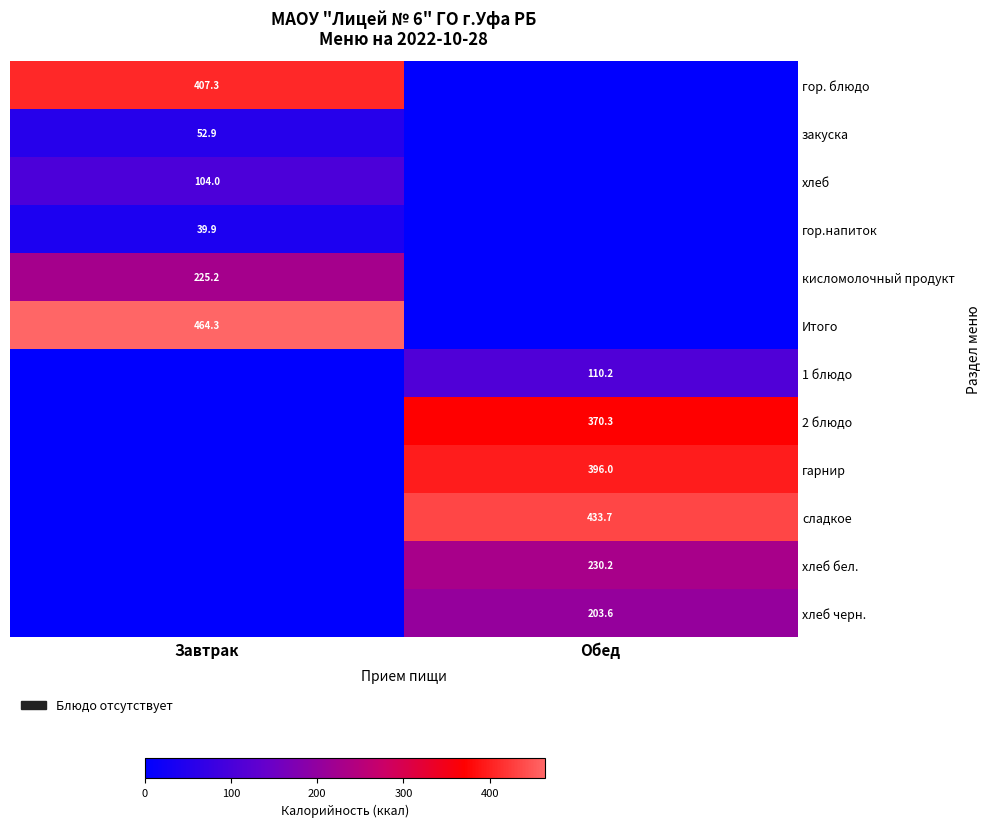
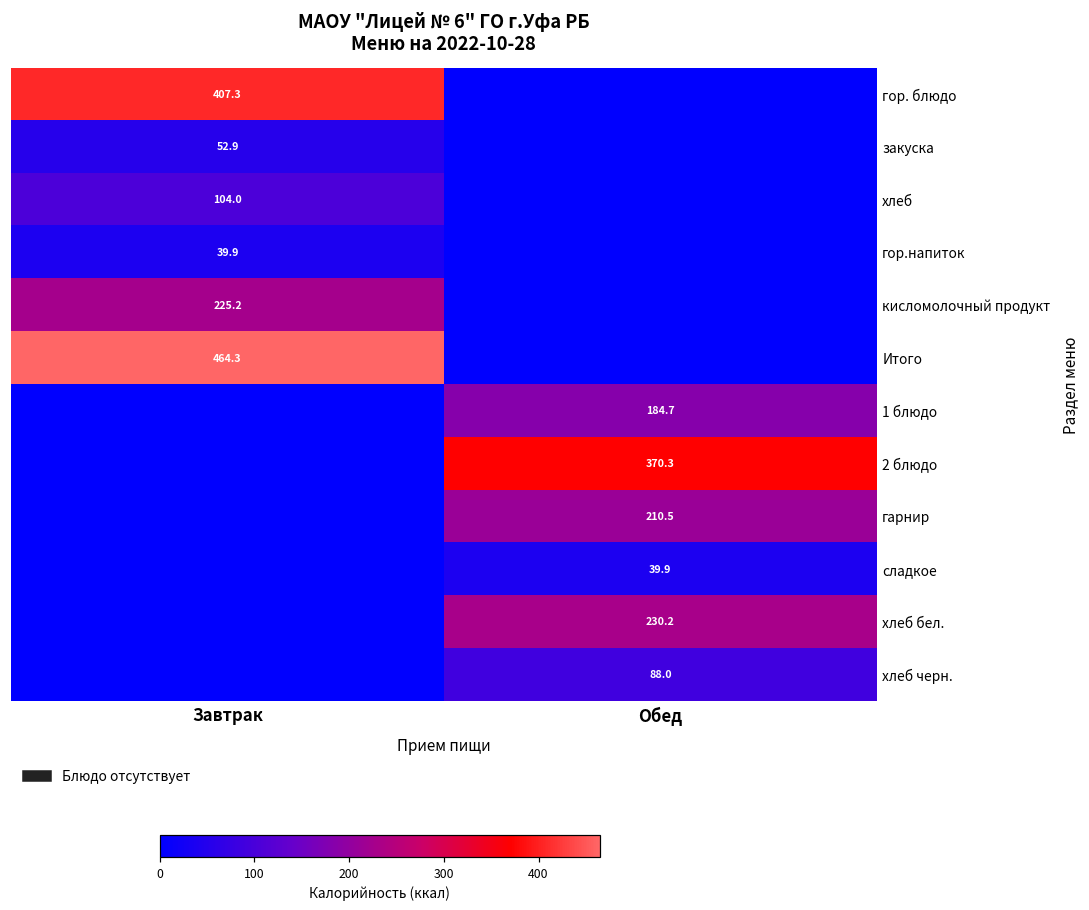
1 блюдо, Обед: 110.2 -> 184.7
гарнир, Обед: 396.0 -> 210.5
сладкое, Обед: 433.7 -> 39.9
хлеб черн., Обед: 203.6 -> 88.0
